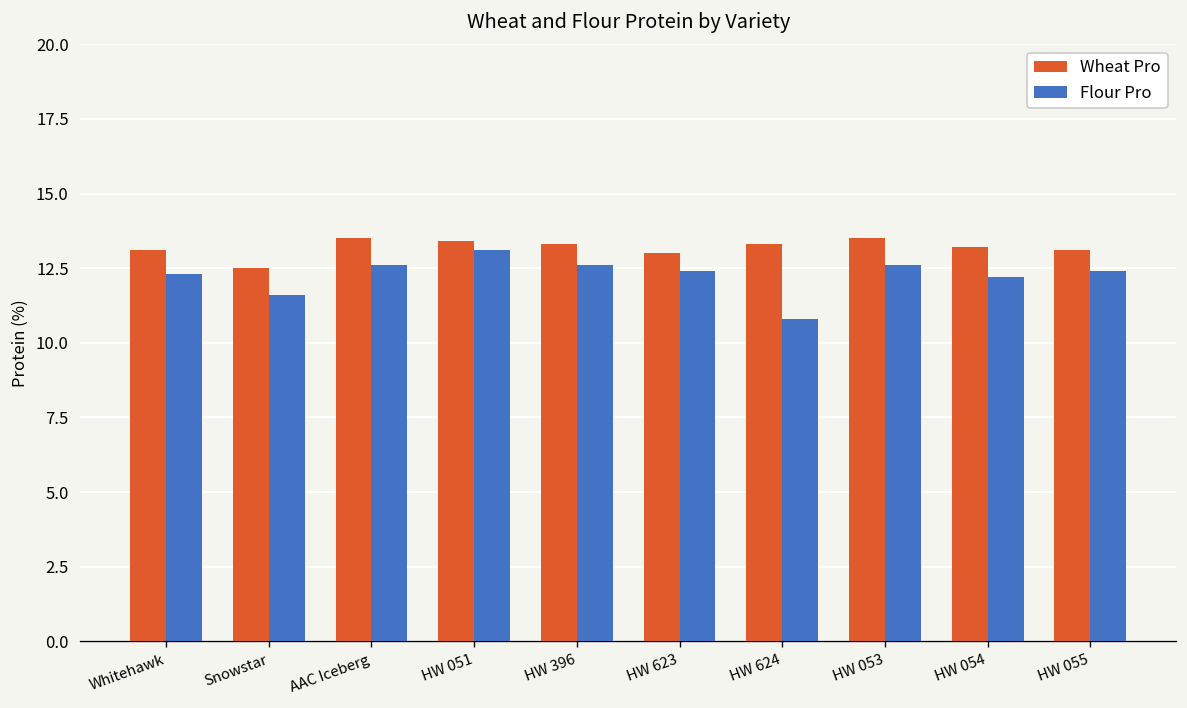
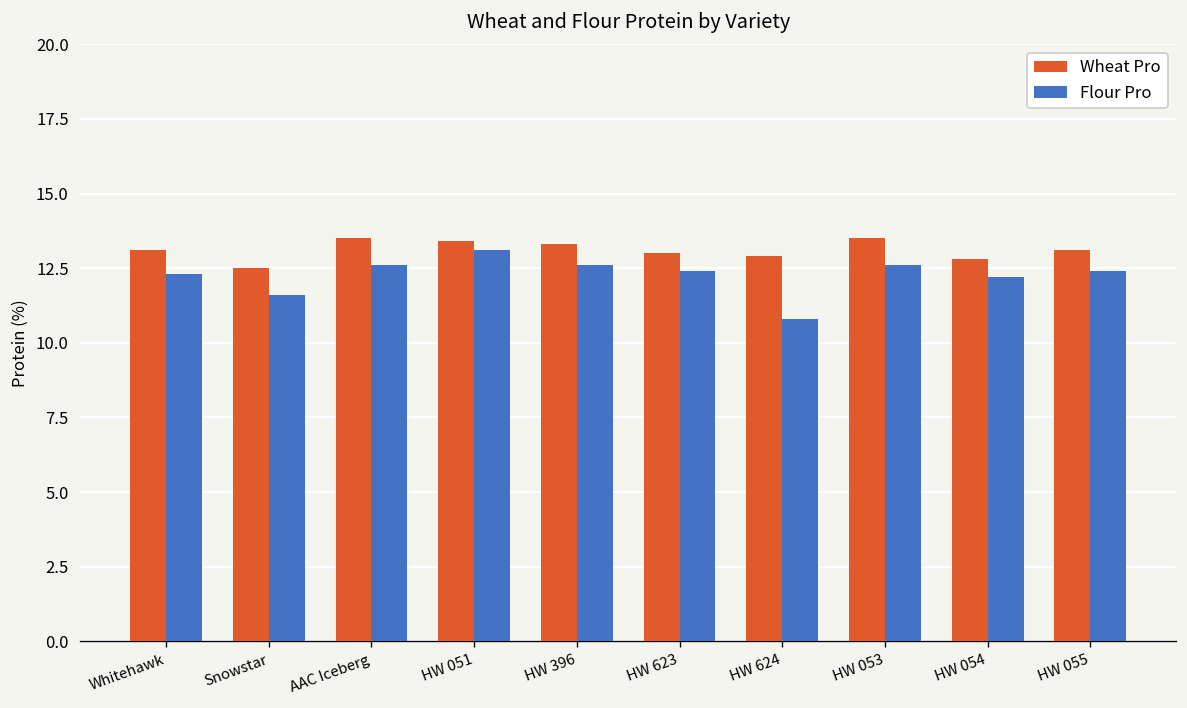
Wheat Pro, HW 624: 13.3 -> 12.9
Wheat Pro, HW 054: 13.2 -> 12.8
